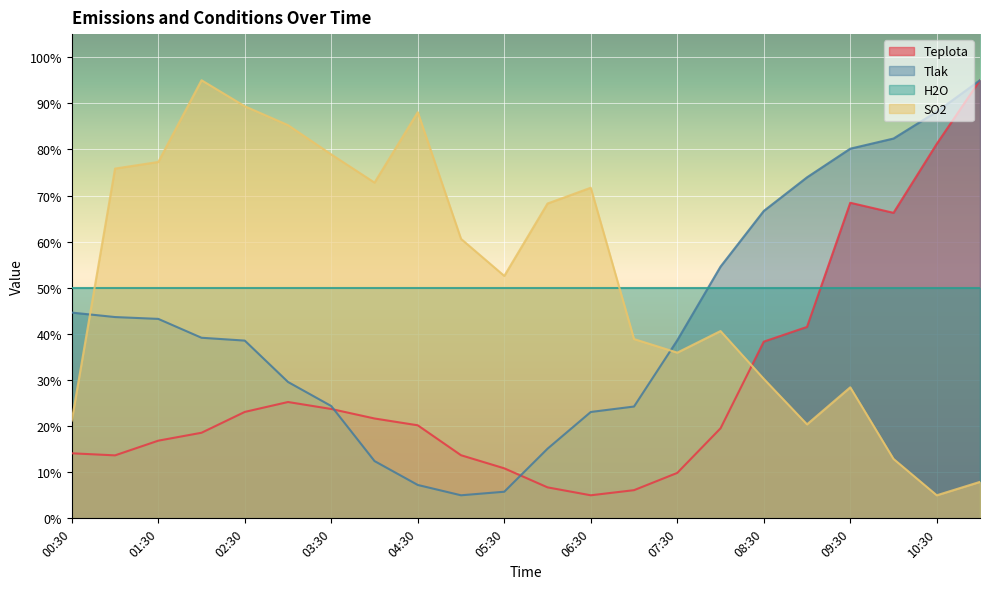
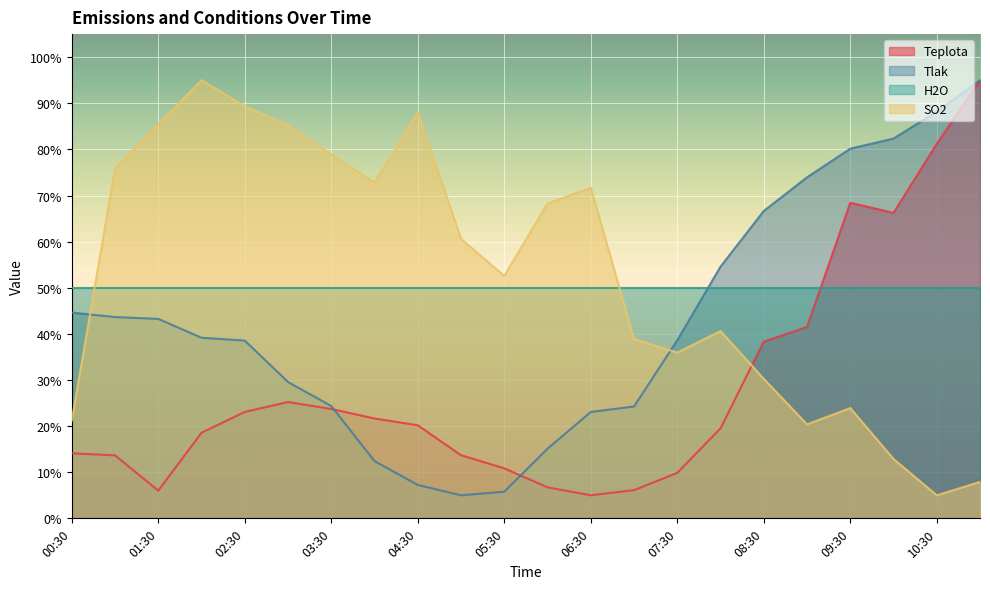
Teplota, 01:30: 17% -> 6%
SO2, 01:30: 77% -> 85%
SO2, 09:30: 28% -> 24%
